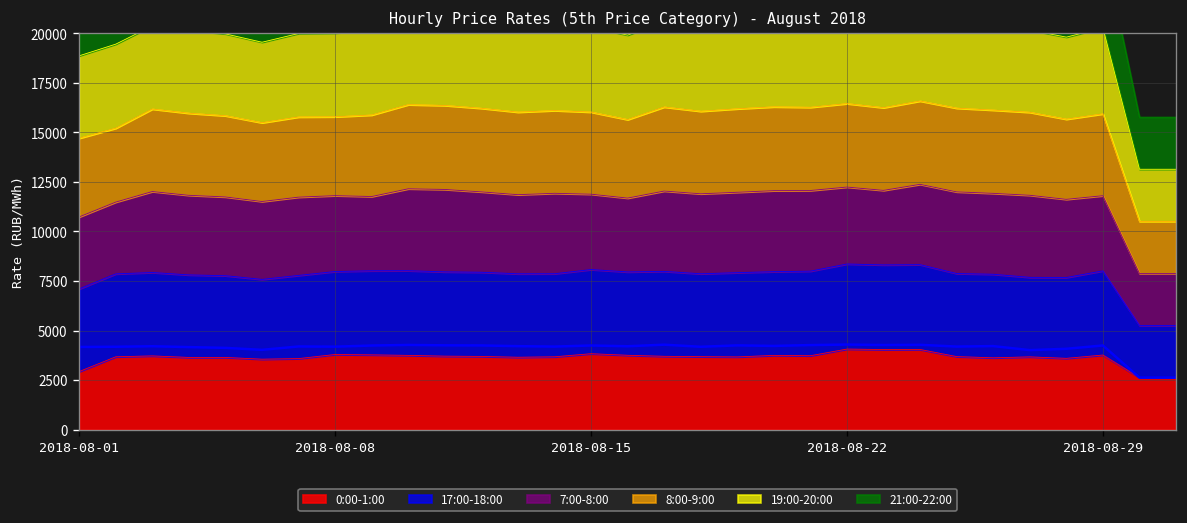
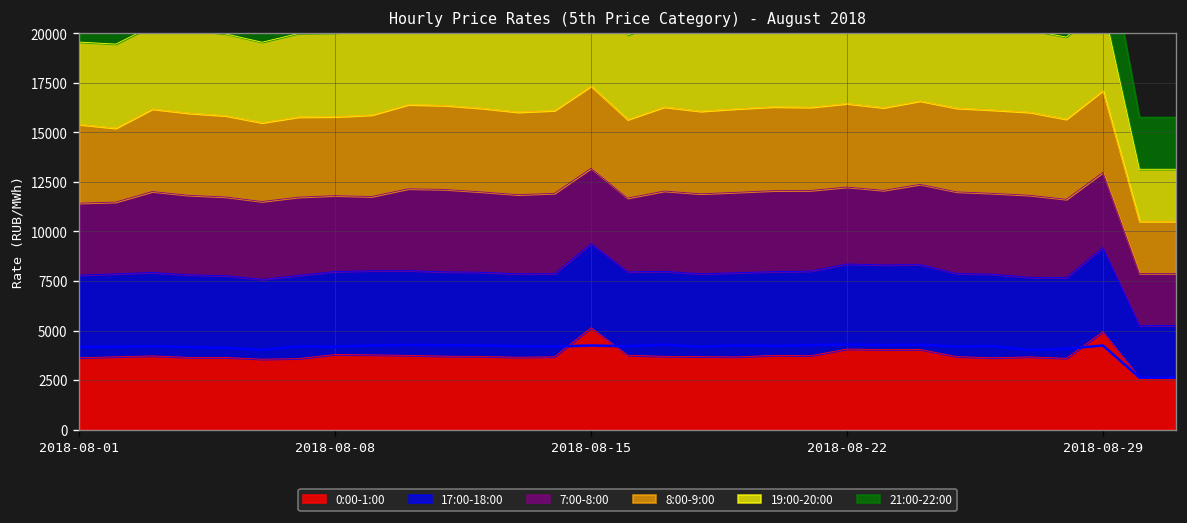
0:00-1:00, 2018-08-01: 2900 -> 3600
0:00-1:00, 2018-08-15: 3800 -> 5100
0:00-1:00, 2018-08-29: 3800 -> 4900
